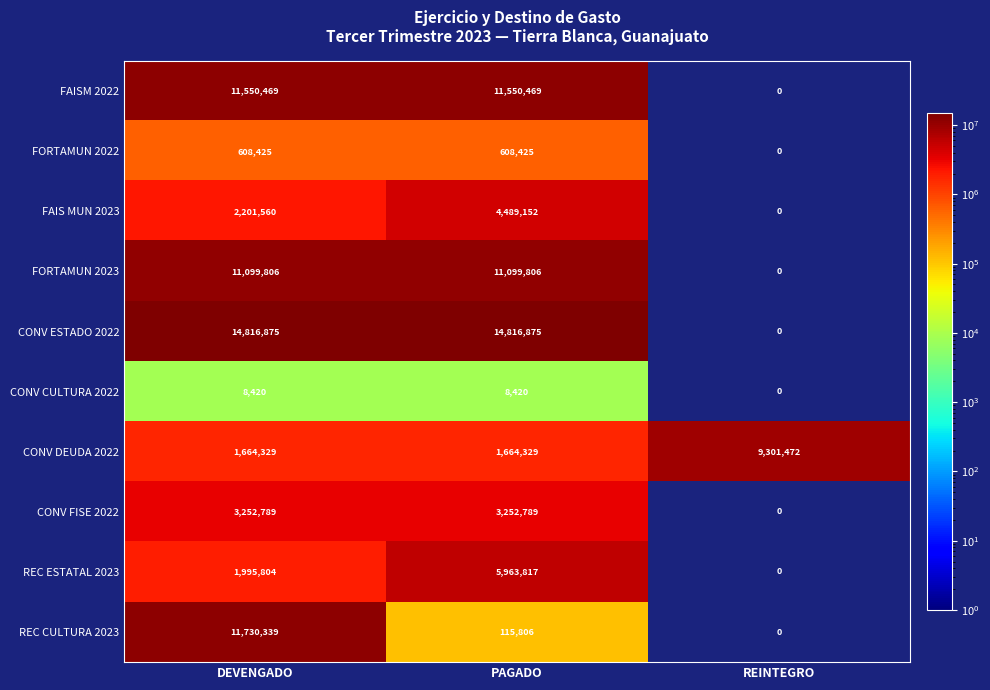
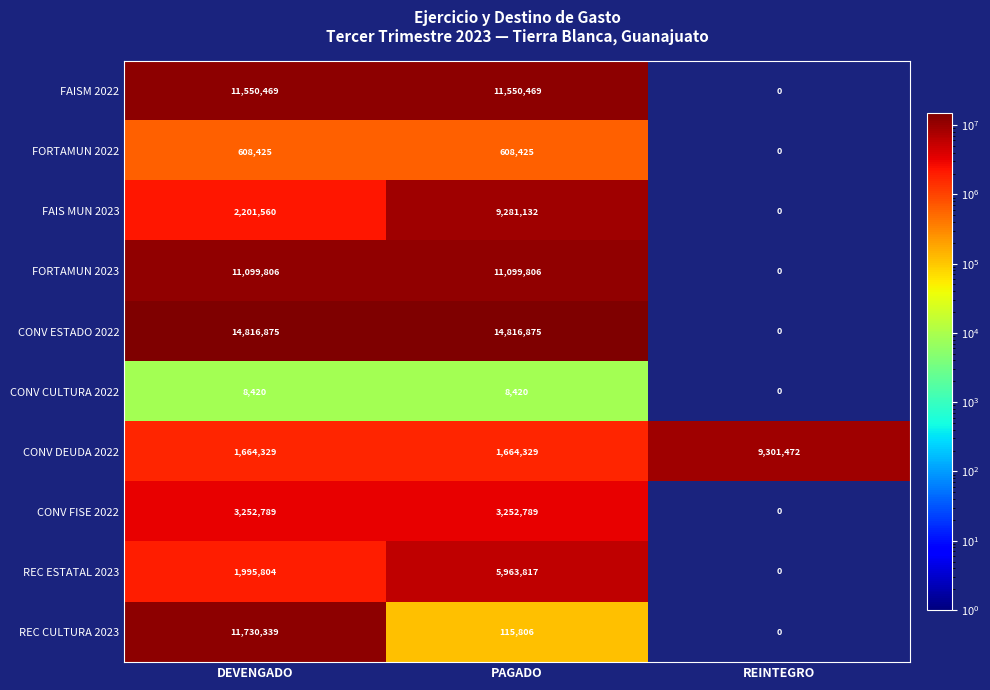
FAIS MUN 2023, PAGADO: 4,489,152 -> 9,281,132
